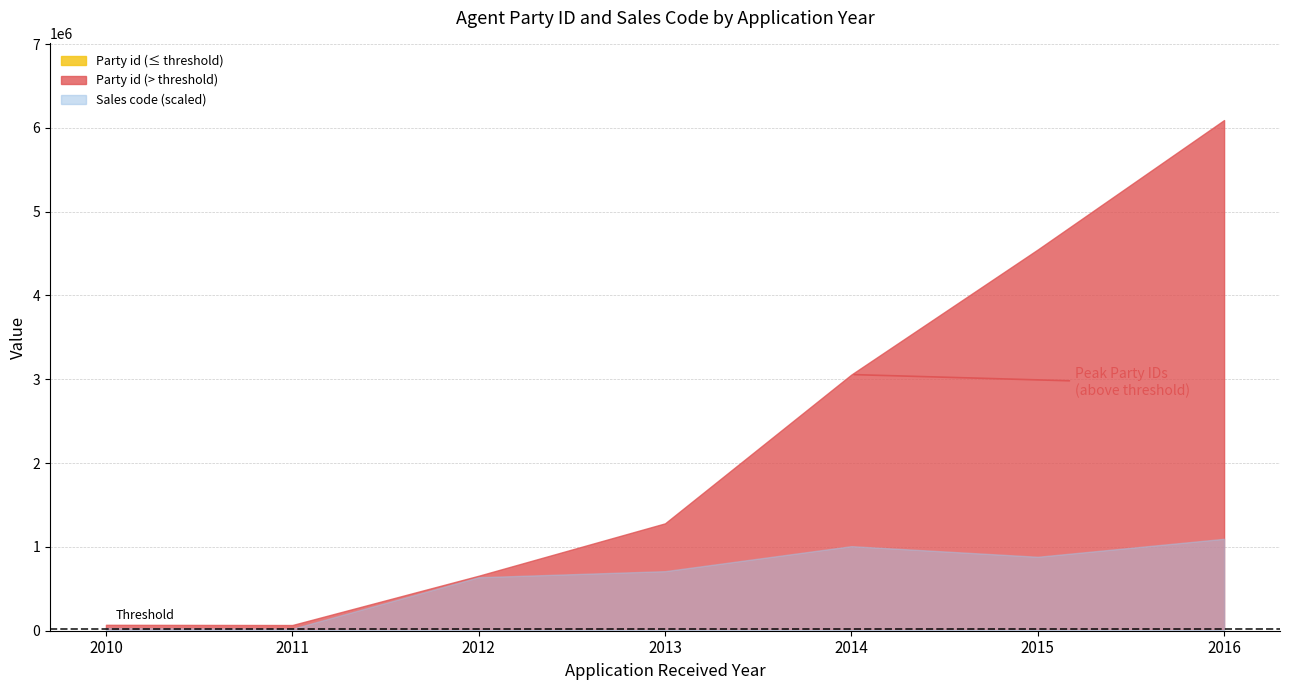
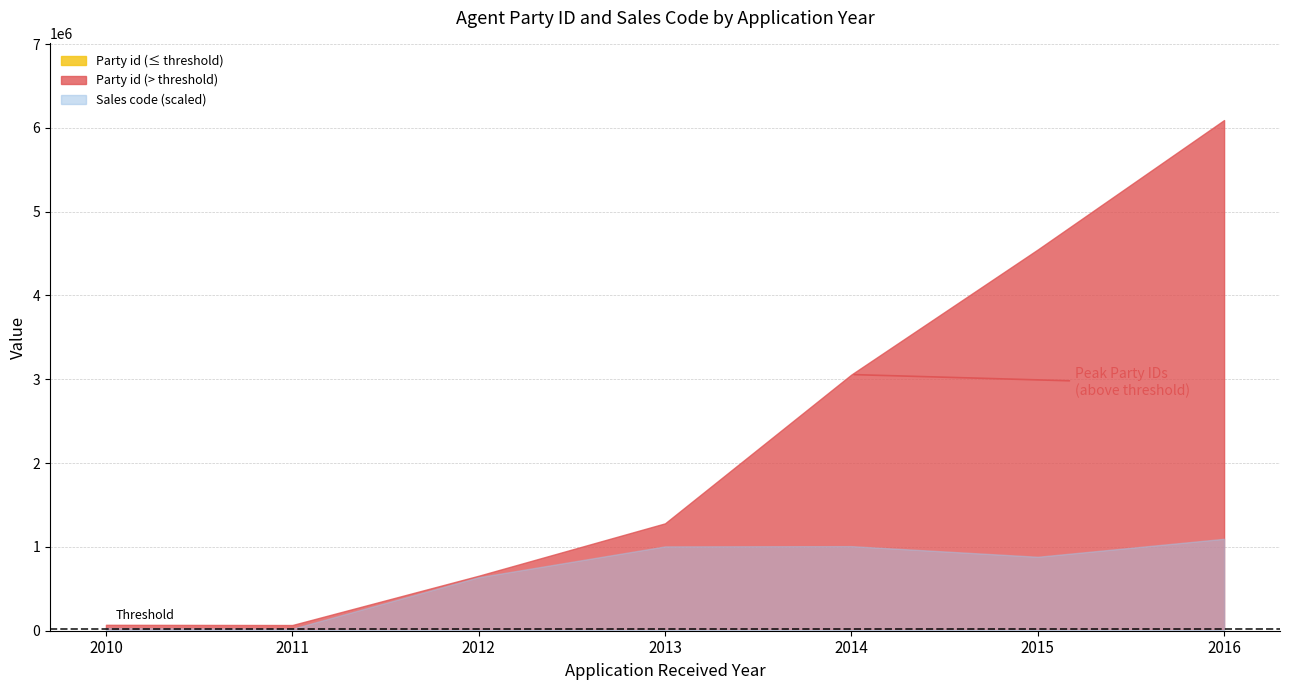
Sales code (scaled), 2013: 700000 -> 1000000
